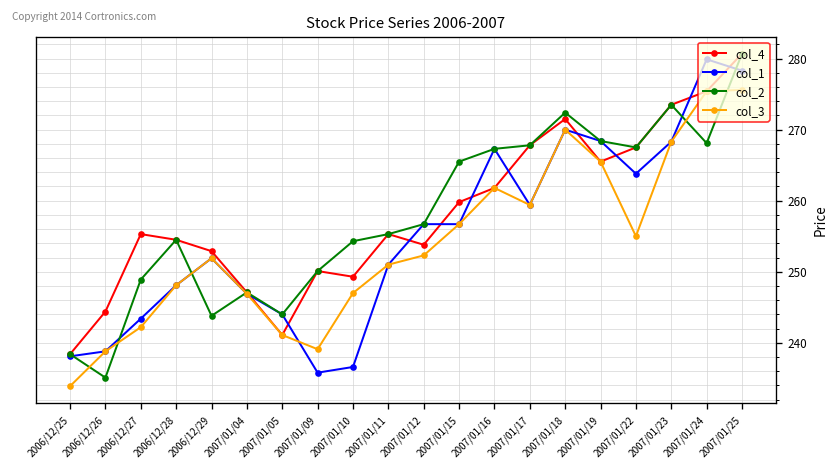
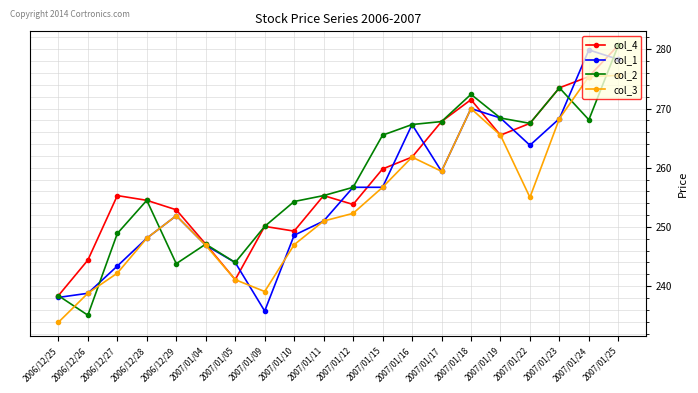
col_1, 2007/01/10: 237 -> 249
